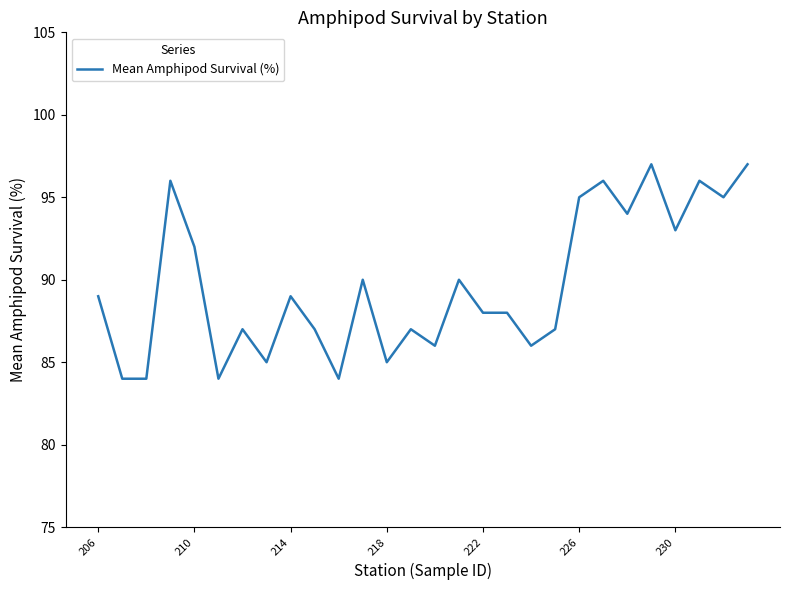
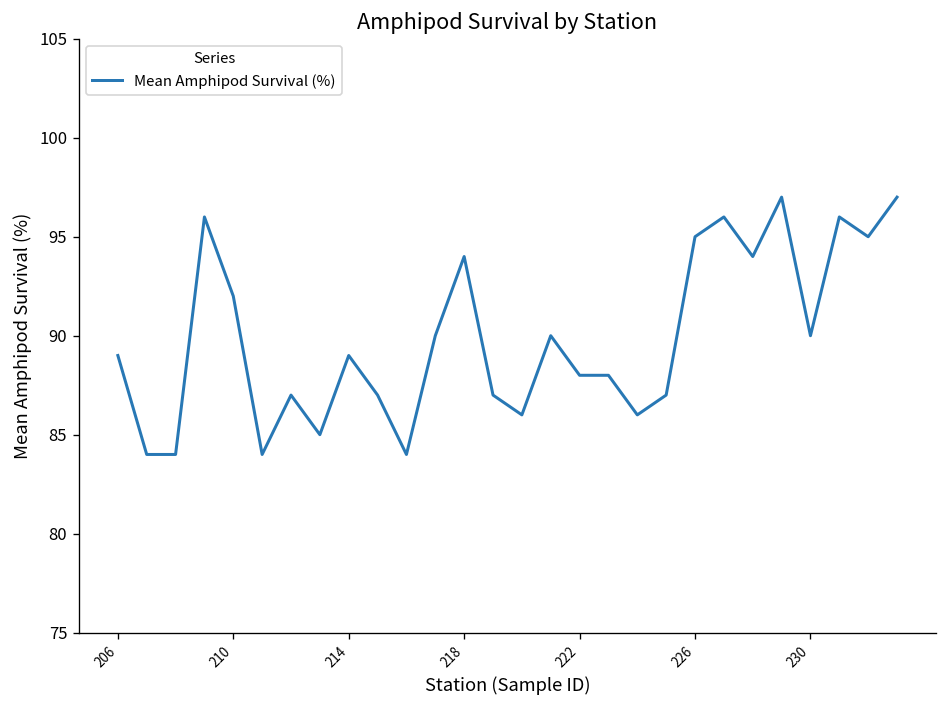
218: 85 -> 94
230: 93 -> 90
